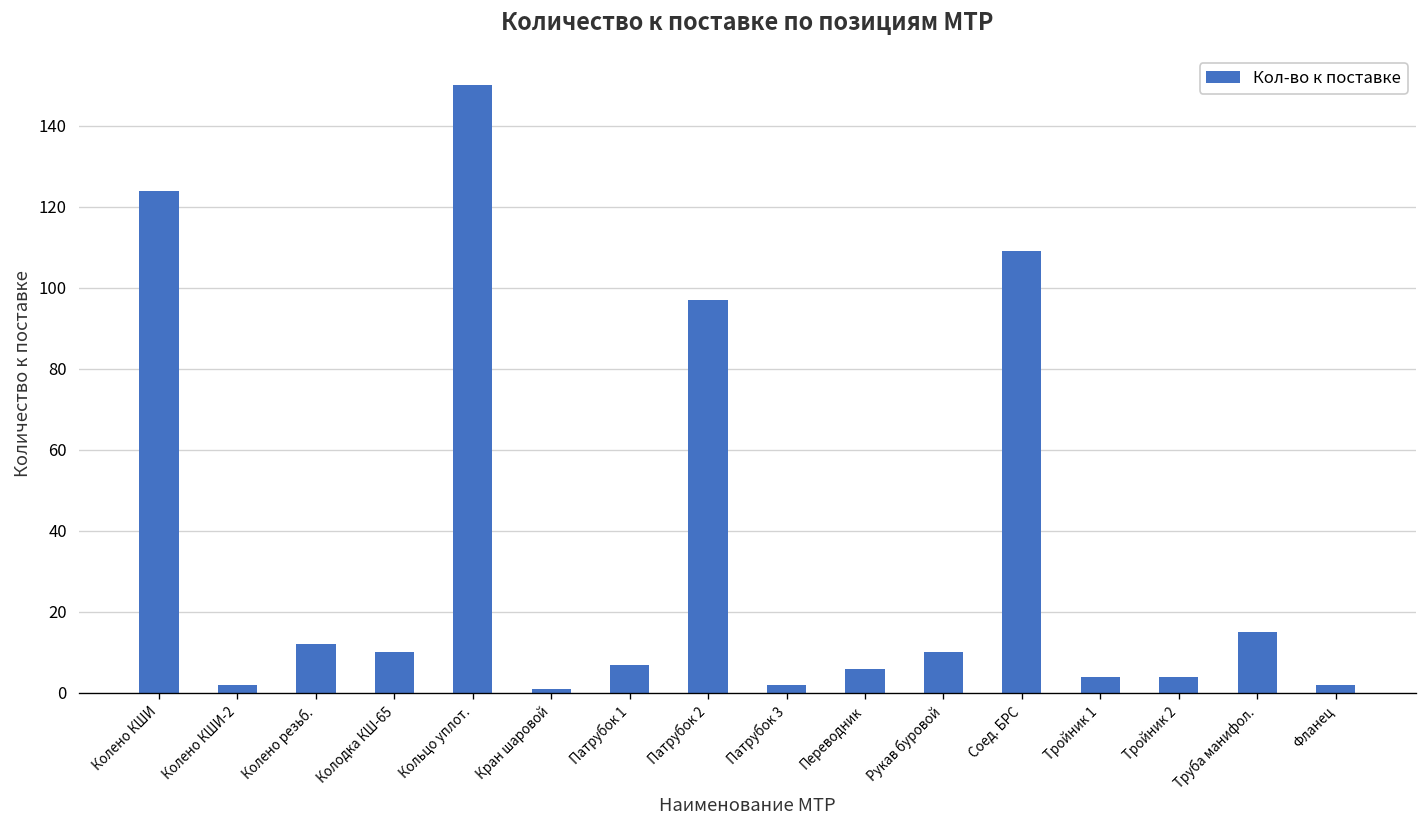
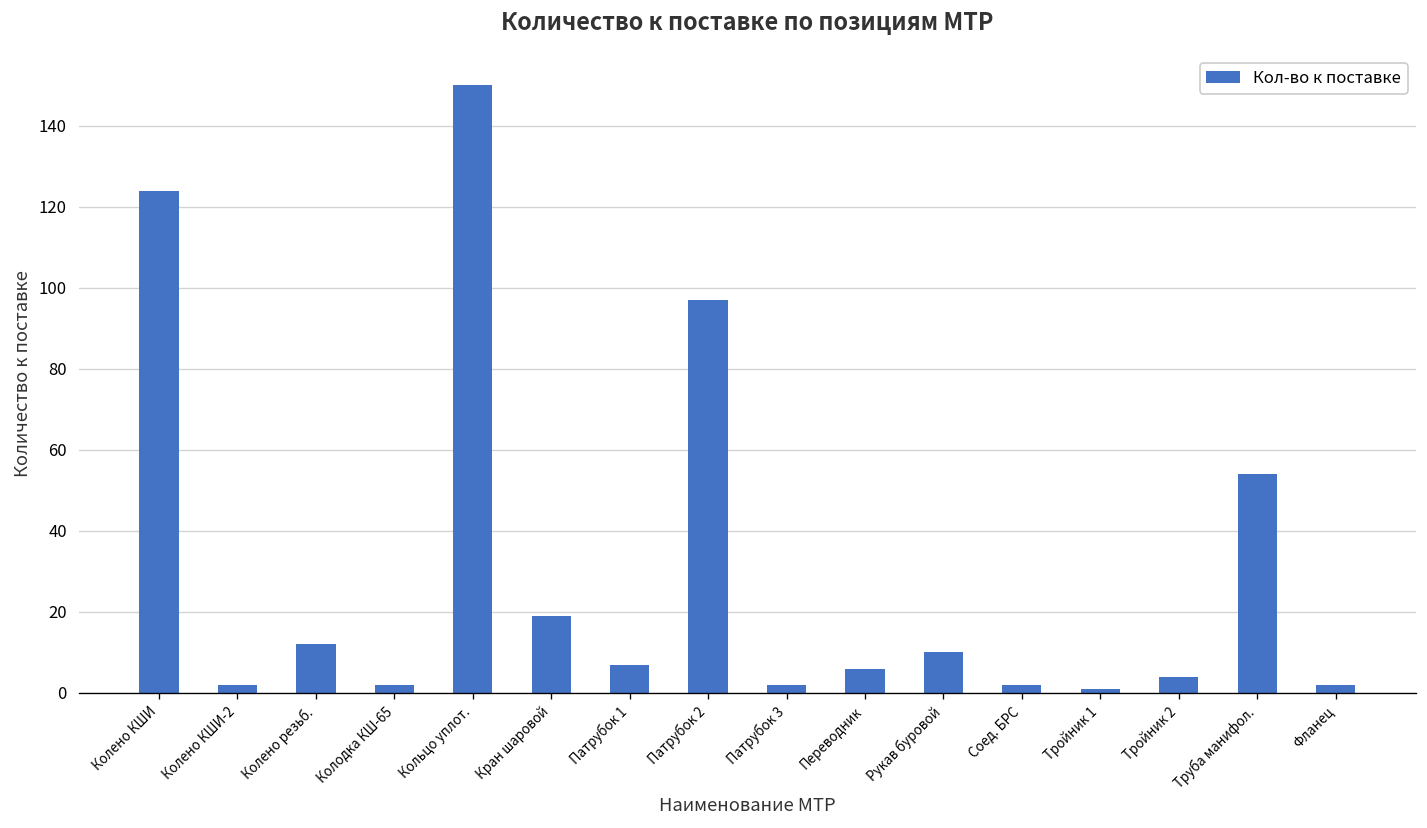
Колодка КШ-65: 10 -> 2
Кран шаровой: 1 -> 19
Соед. БРС: 109 -> 2
Тройник 1: 4 -> 1
Труба манифол.: 15 -> 54
